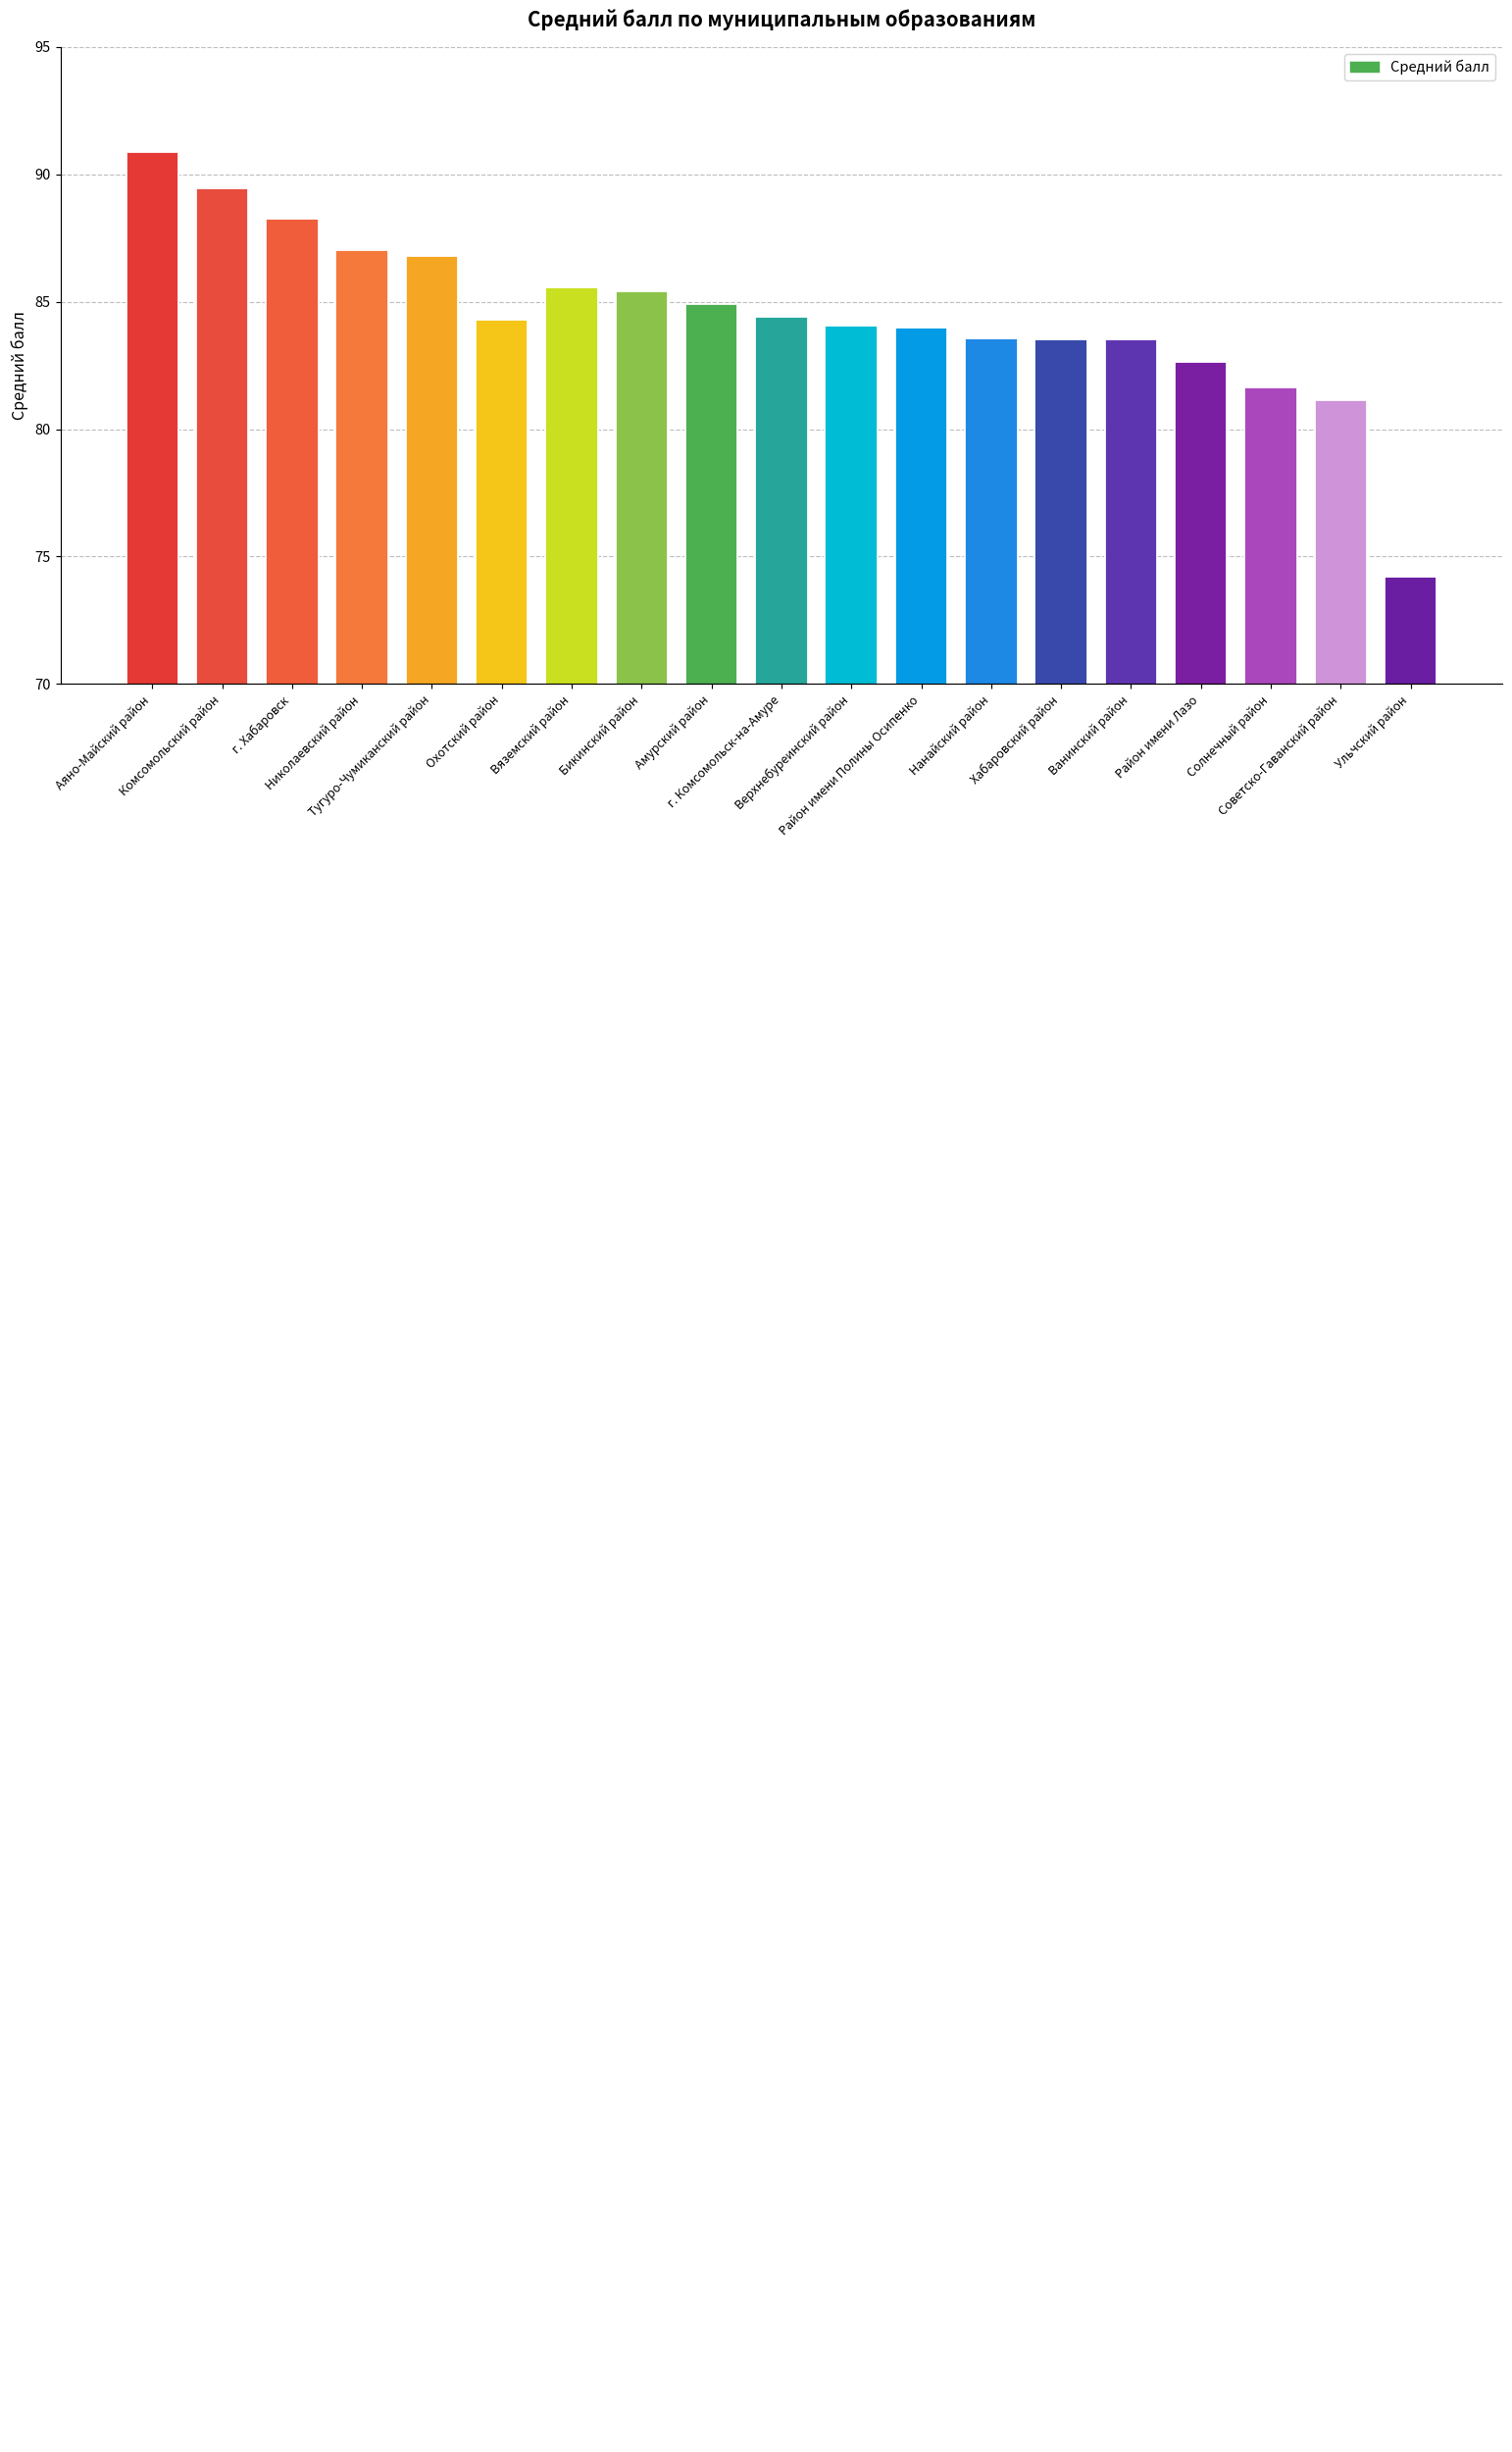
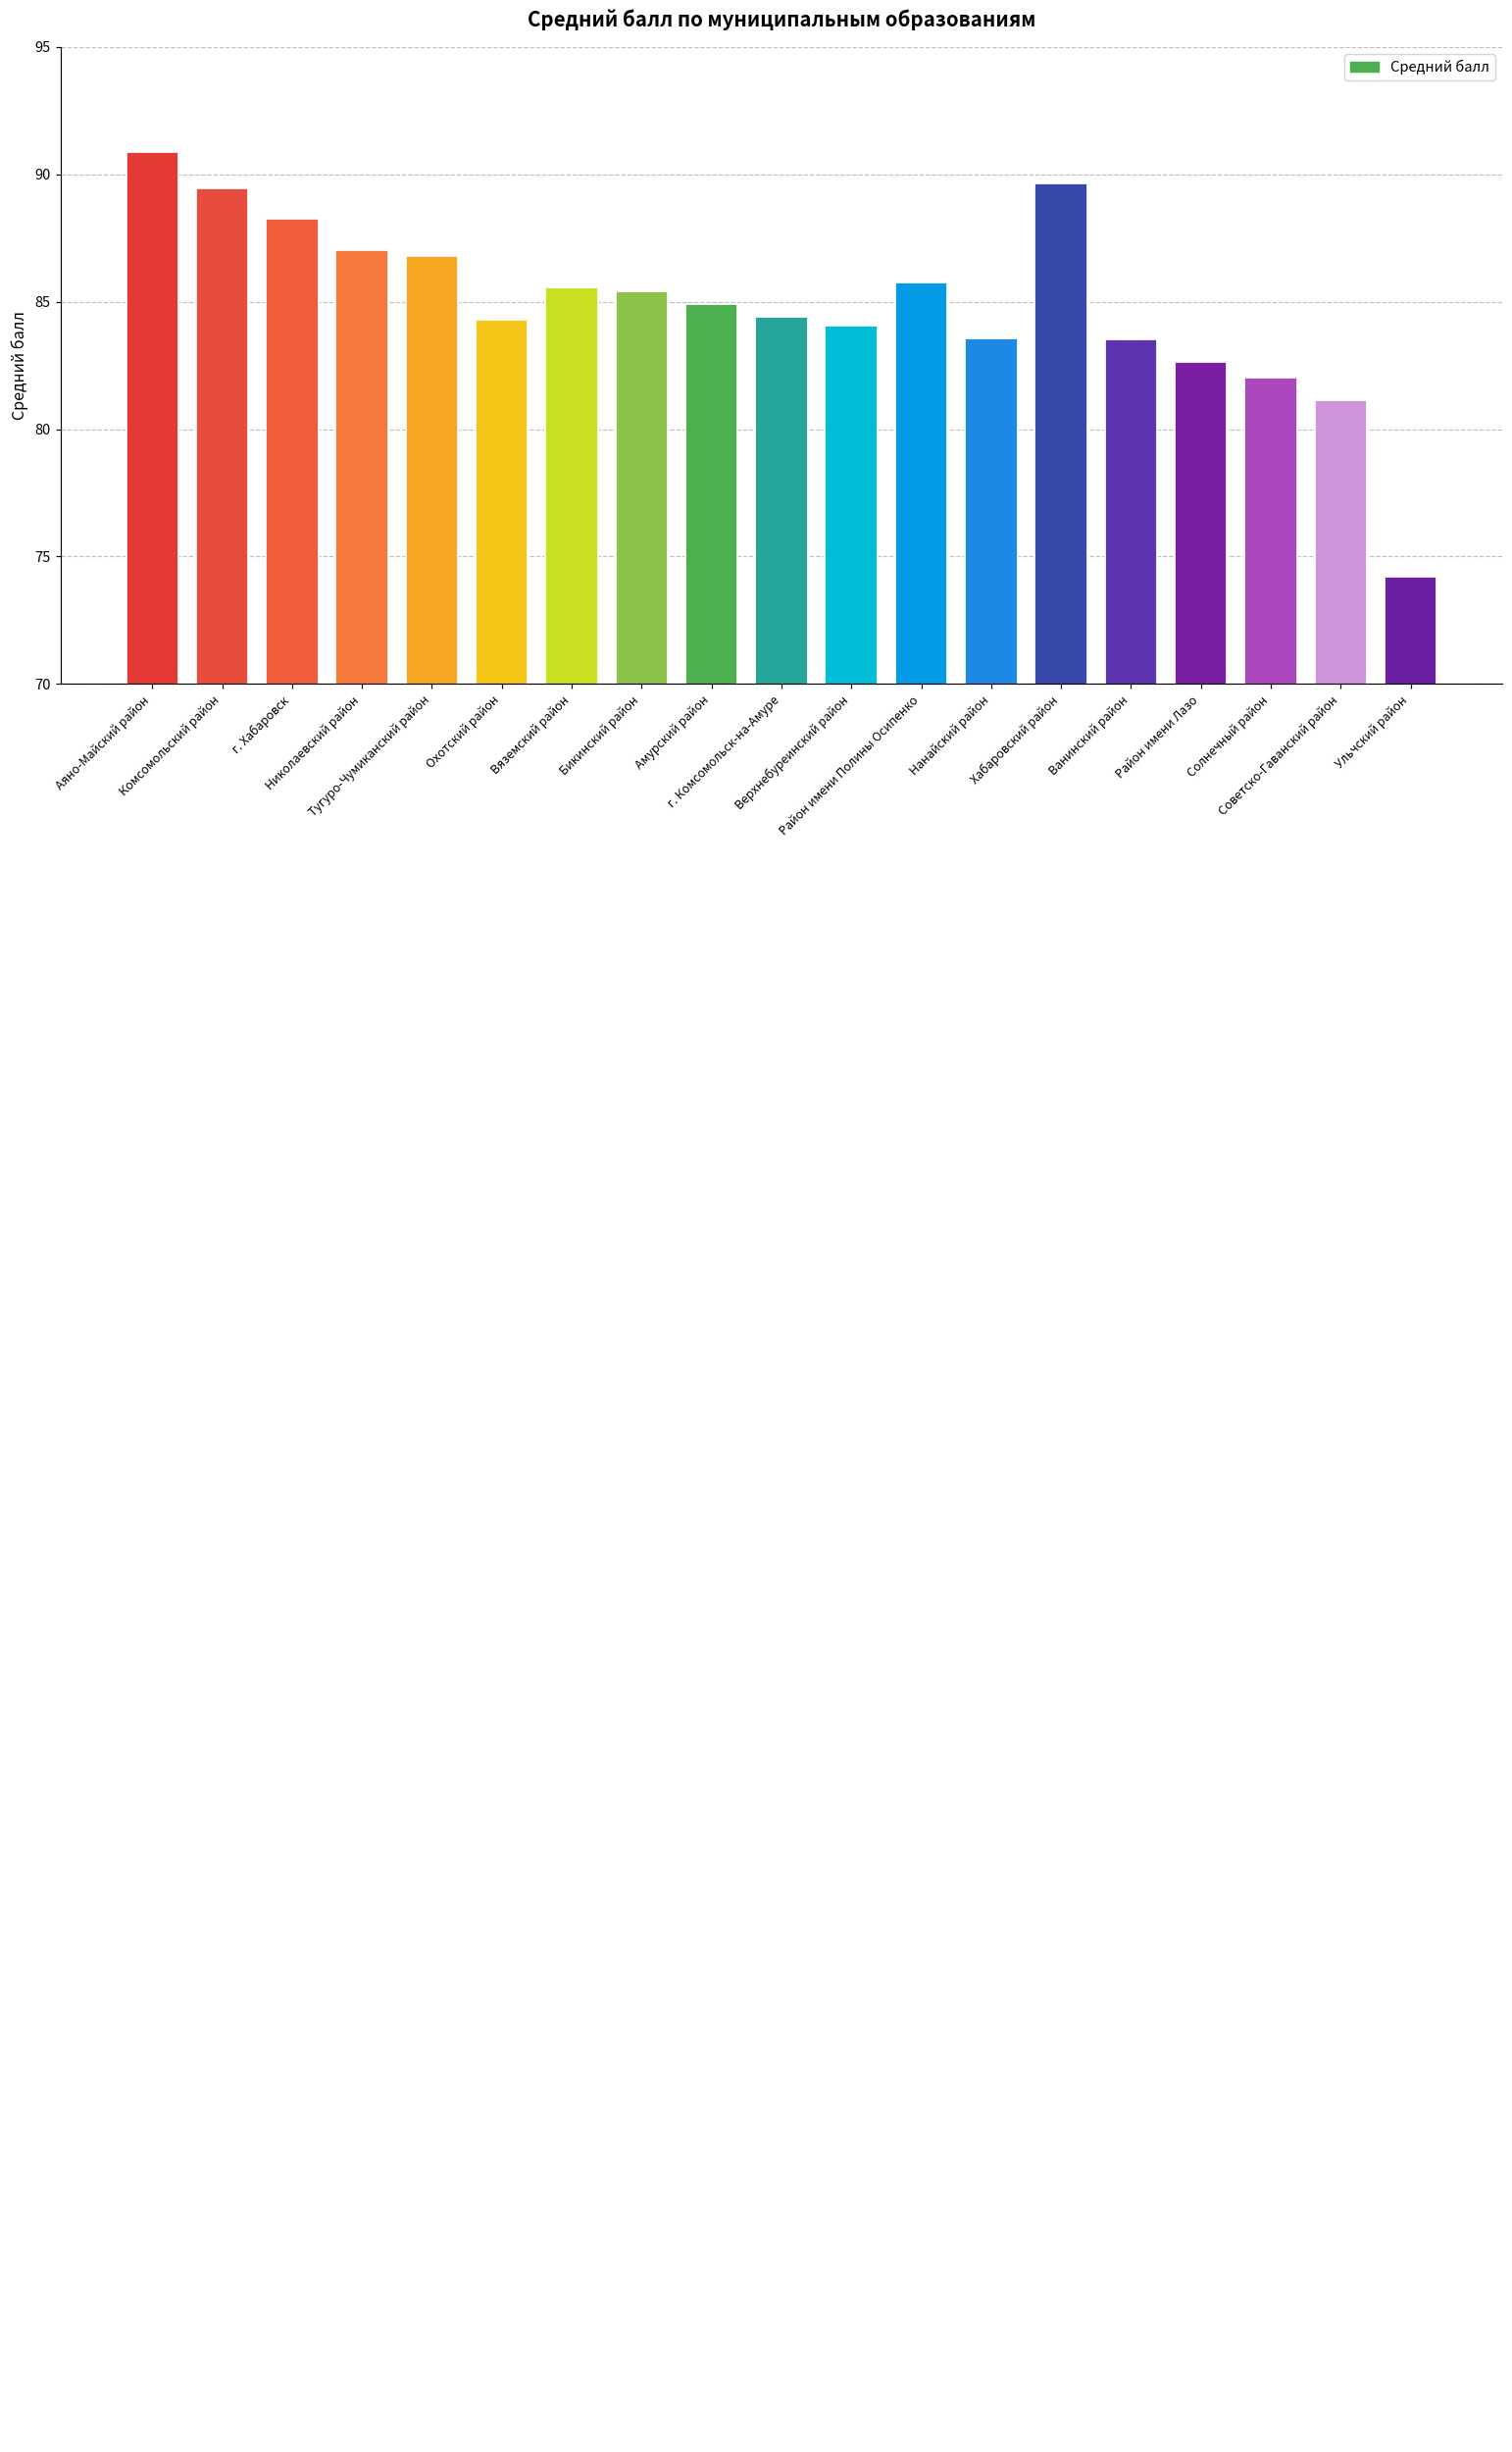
Район имени Полины Осипенко: 84.0 -> 85.8
Хабаровский район: 83.5 -> 89.7
Солнечный район: 81.6 -> 82.0
